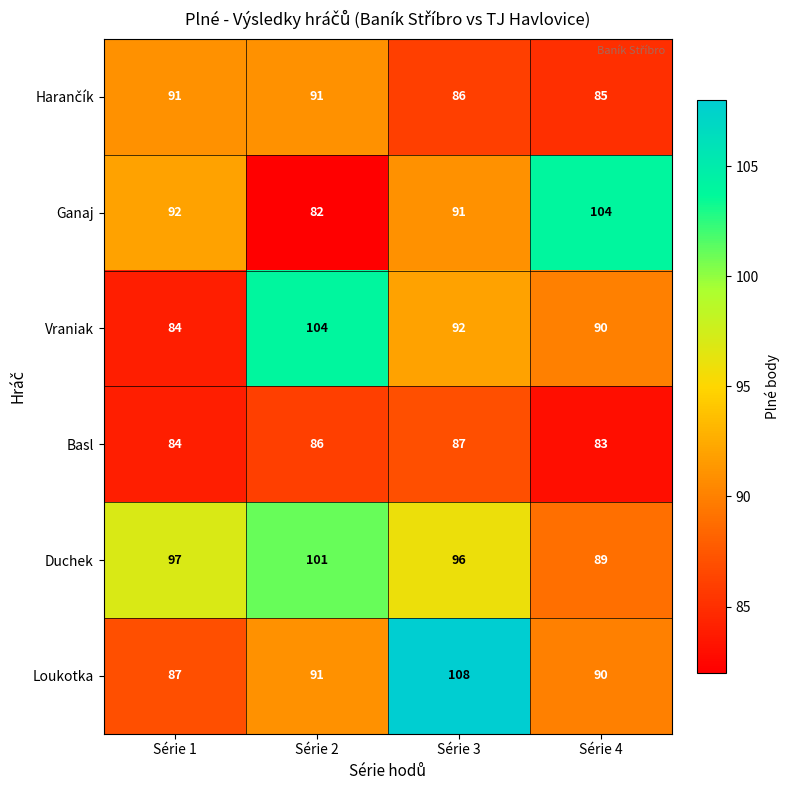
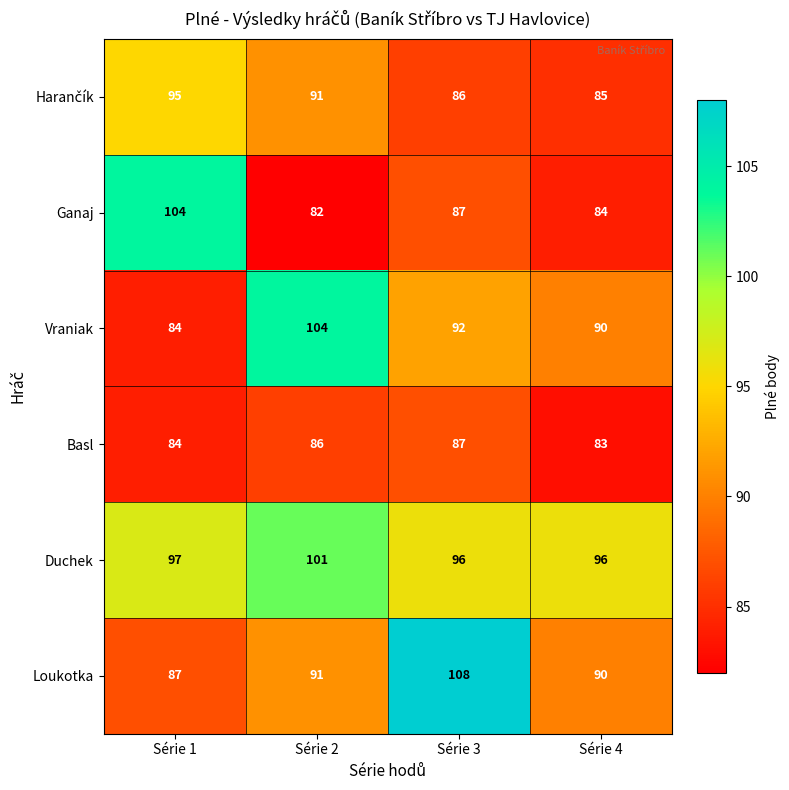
Harančík, Série 1: 91 -> 95
Ganaj, Série 1: 92 -> 104
Ganaj, Série 3: 91 -> 87
Ganaj, Série 4: 104 -> 84
Duchek, Série 4: 89 -> 96
